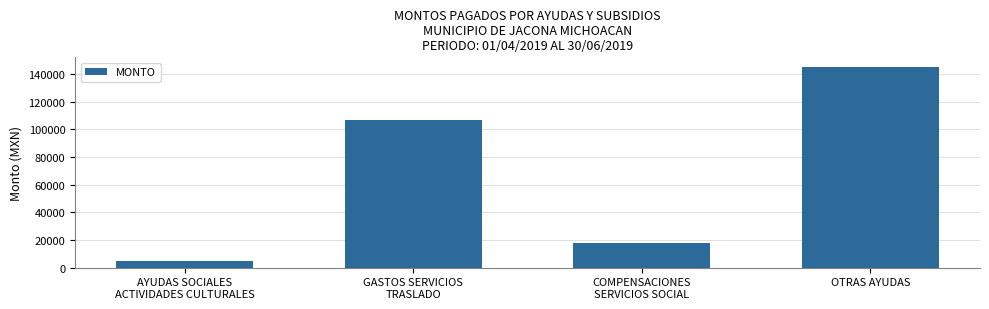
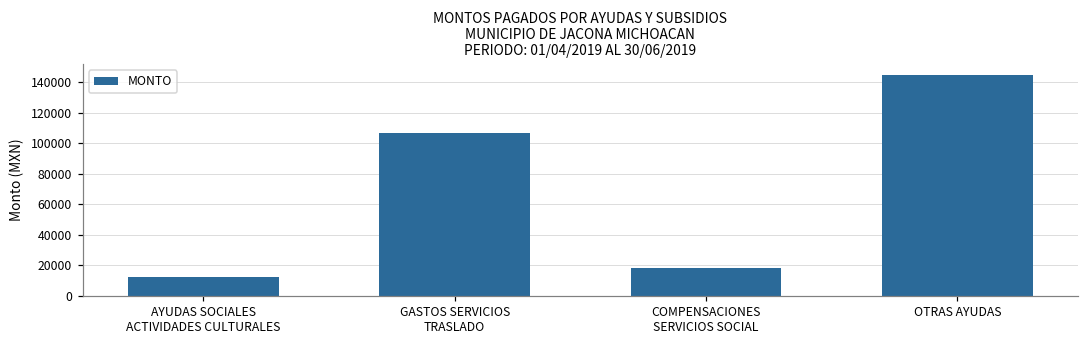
AYUDAS SOCIALES ACTIVIDADES CULTURALES: 5000 -> 12000
